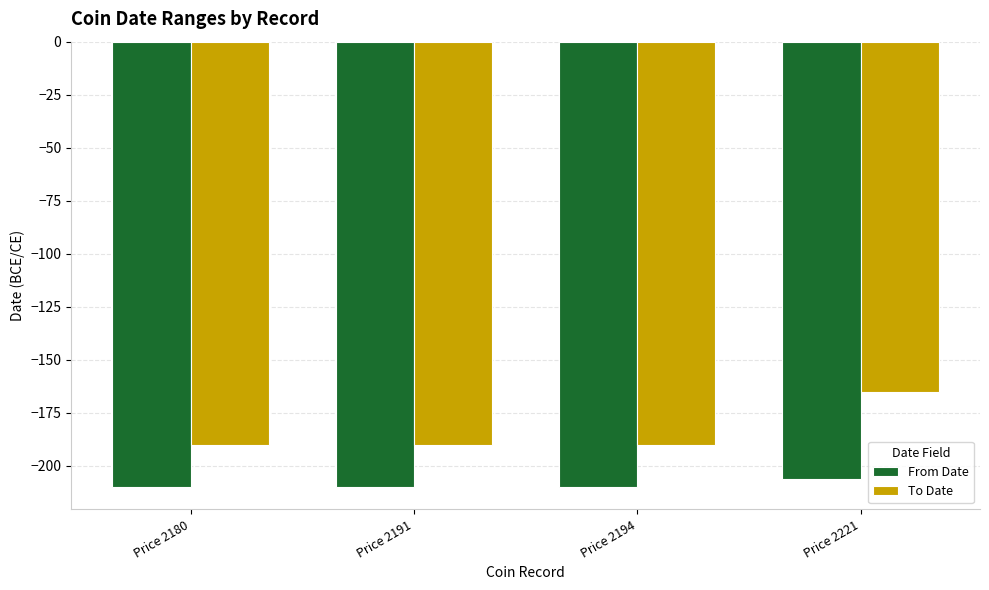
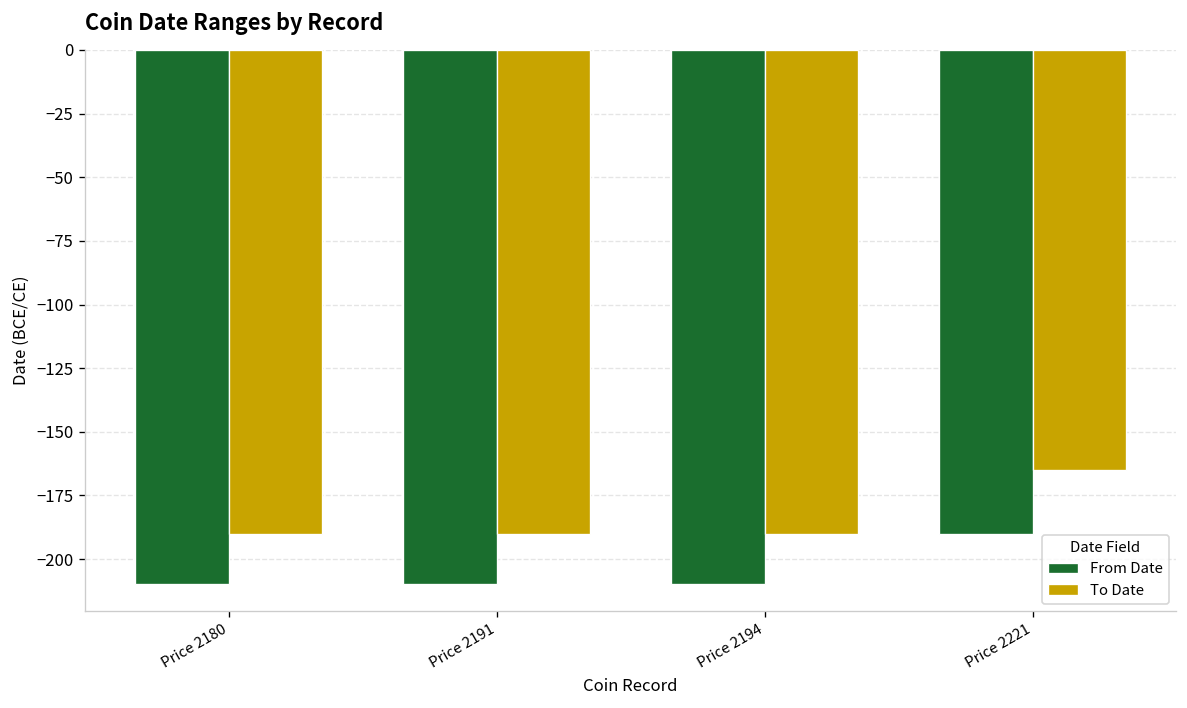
From Date, Price 2221: -206 -> -190
